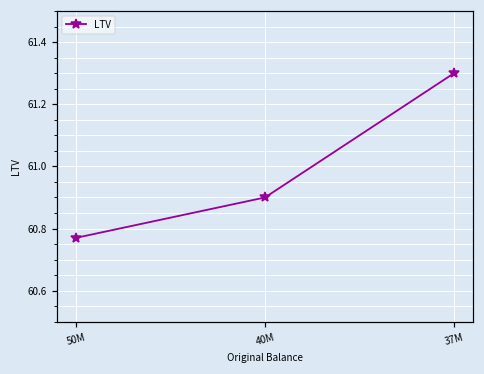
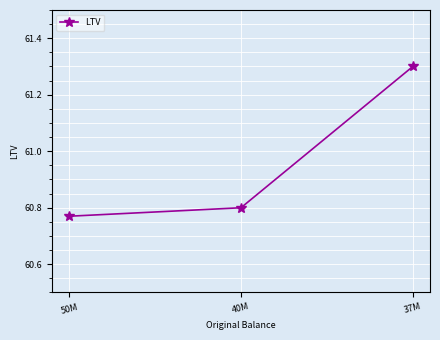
40M: 60.9 -> 60.8
